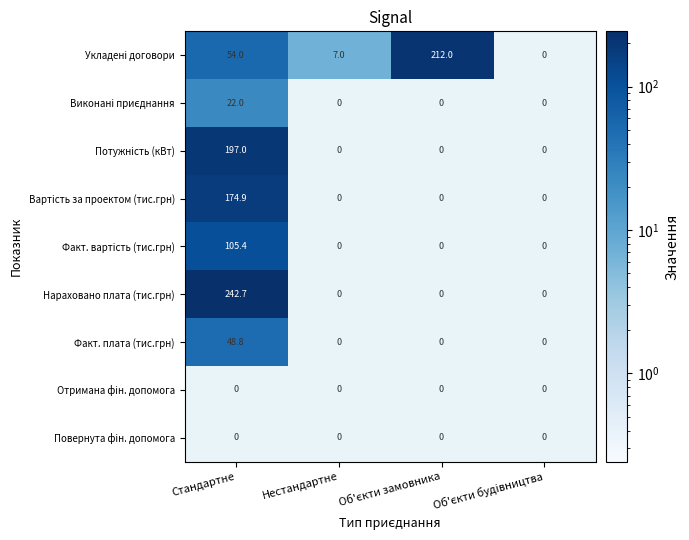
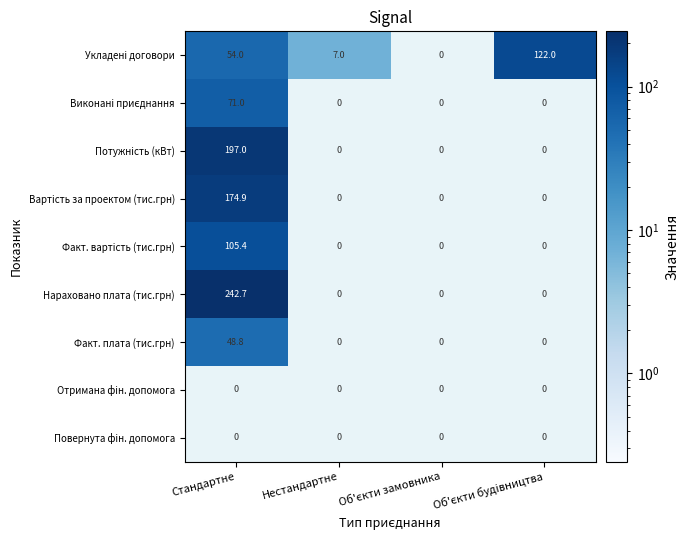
Укладені договори, Об'єкти замовника: 212.0 -> 0
Укладені договори, Об'єкти будівництва: 0 -> 122.0
Виконані приєднання, Стандартне: 22.0 -> 71.0
